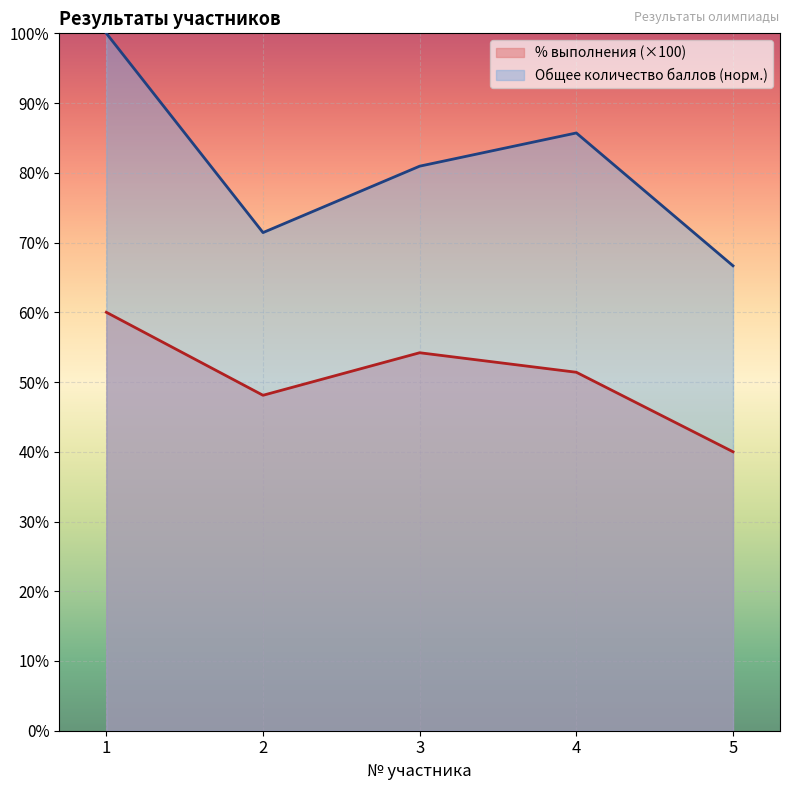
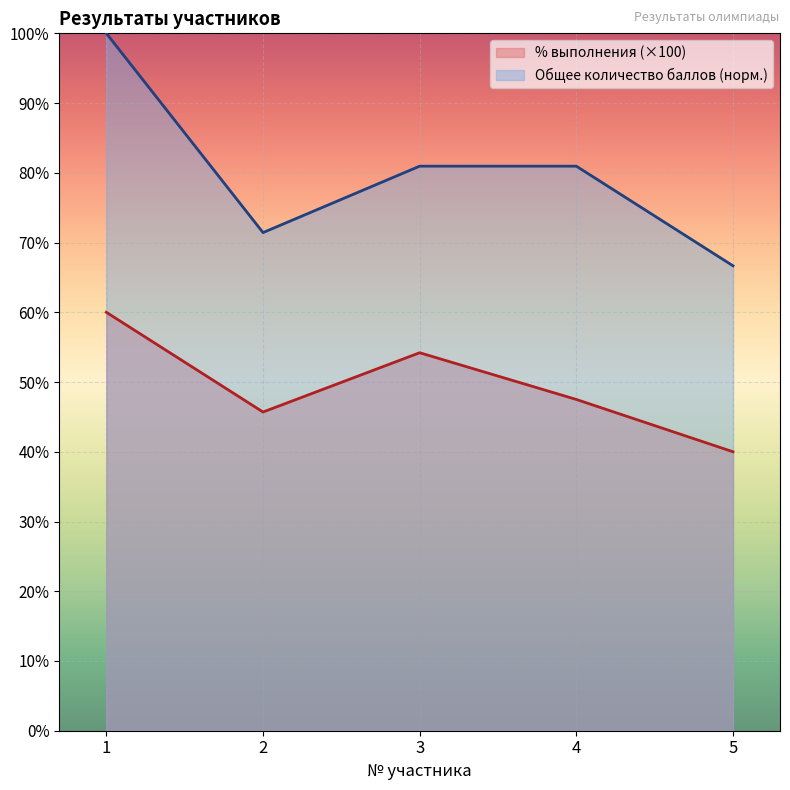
% выполнения (×100), 2: 48% -> 46%
% выполнения (×100), 4: 51% -> 48%
Общее количество баллов (норм.), 4: 86% -> 81%
